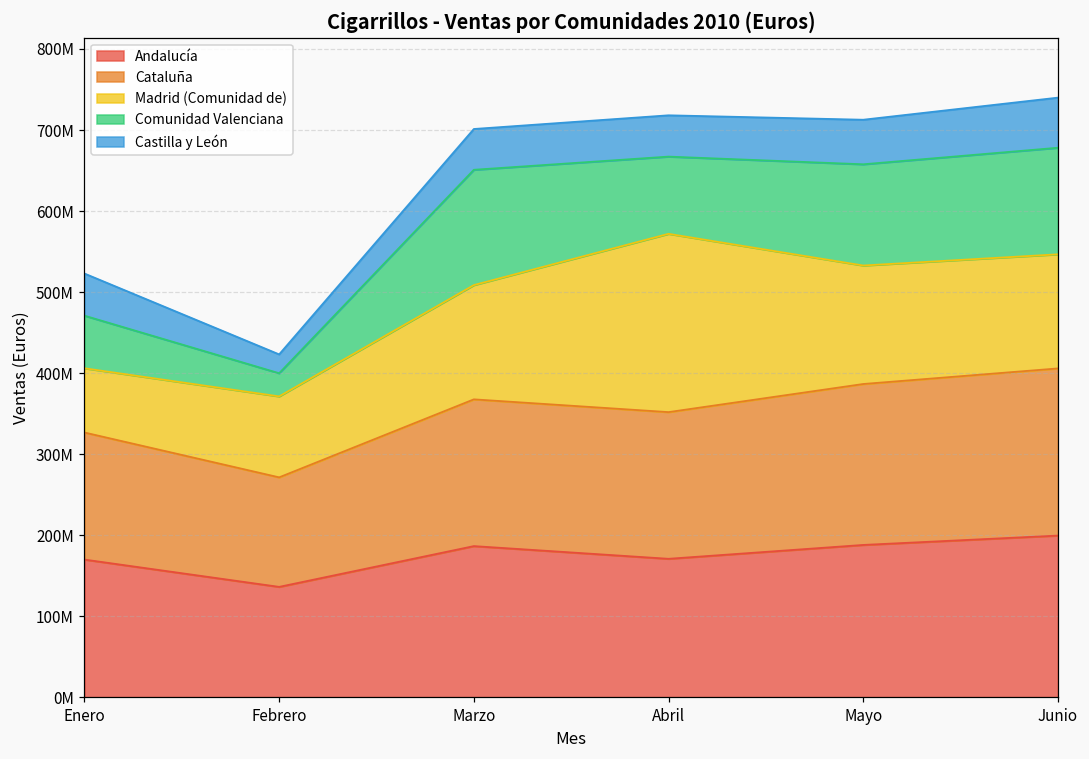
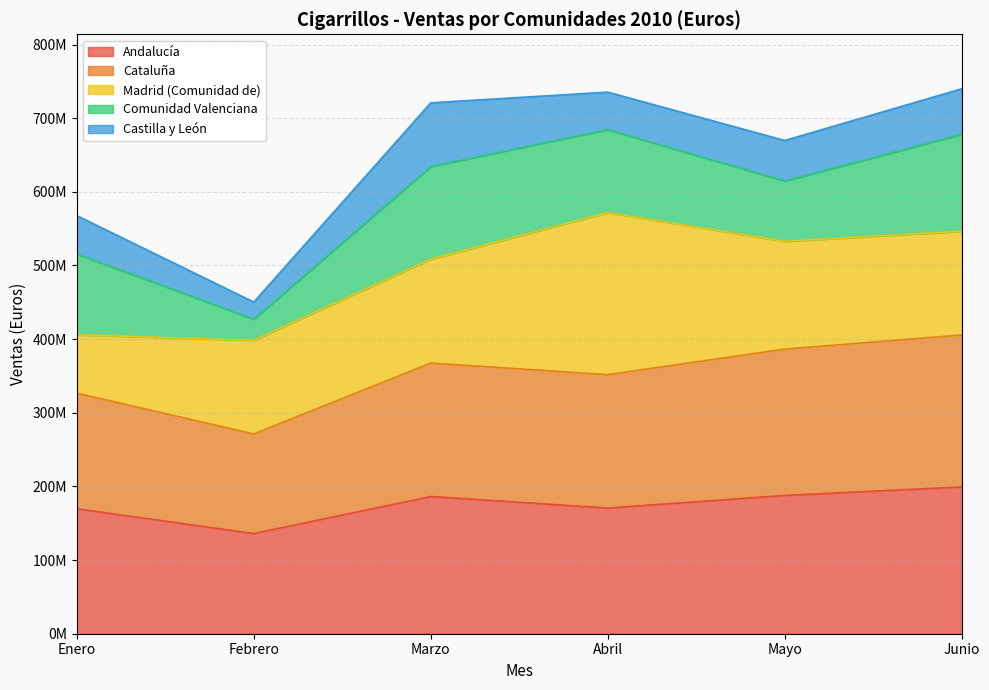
Comunidad Valenciana, Enero: 60000000 -> 110000000
Madrid (Comunidad de), Febrero: 100000000 -> 130000000
Comunidad Valenciana, Marzo: 140000000 -> 130000000
Castilla y León, Marzo: 50000000 -> 90000000
Comunidad Valenciana, Abril: 100000000 -> 110000000
Comunidad Valenciana, Mayo: 120000000 -> 80000000
